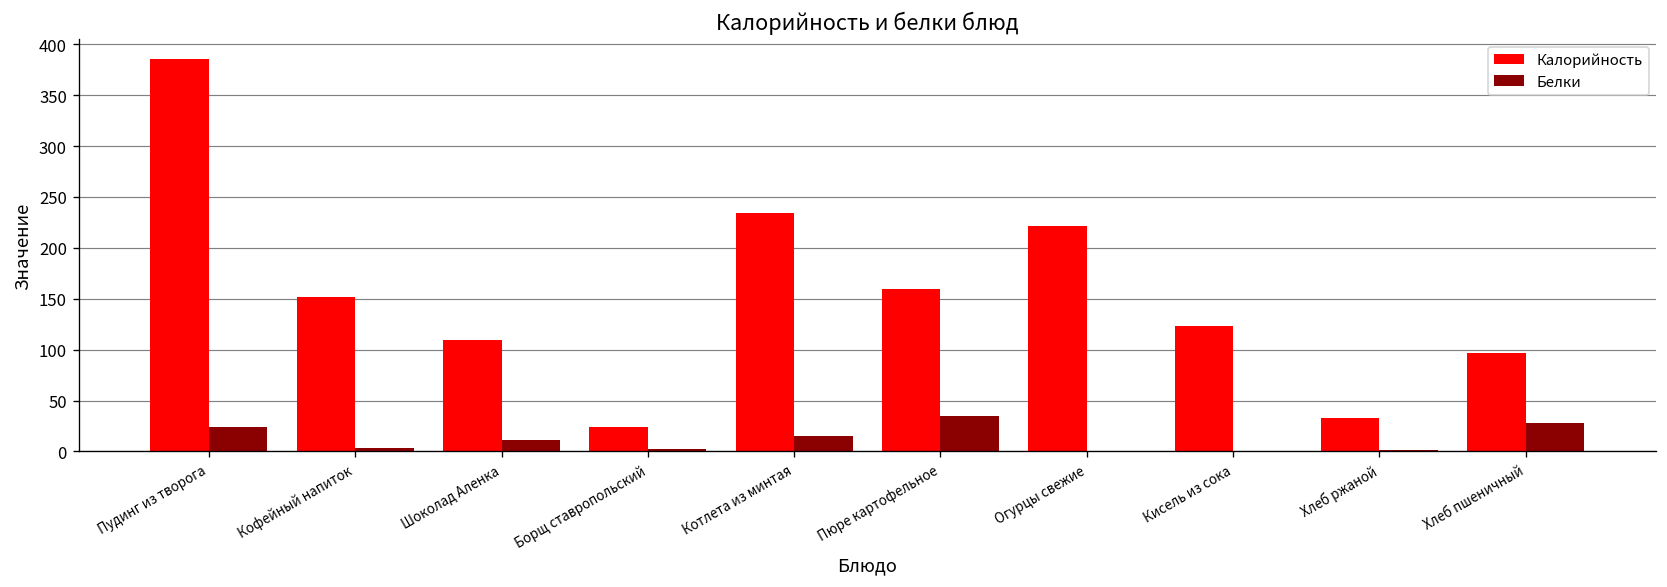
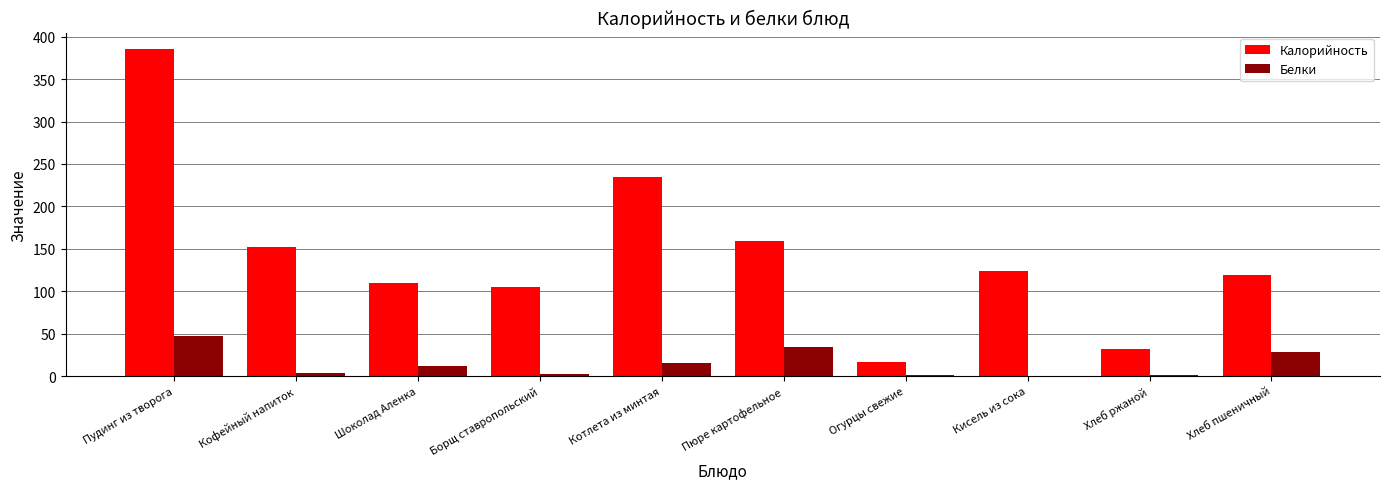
Белки, Пудинг из творога: 20 -> 50
Калорийность, Борщ ставропольский: 20 -> 100
Калорийность, Огурцы свежие: 220 -> 20
Калорийность, Хлеб пшеничный: 100 -> 120
